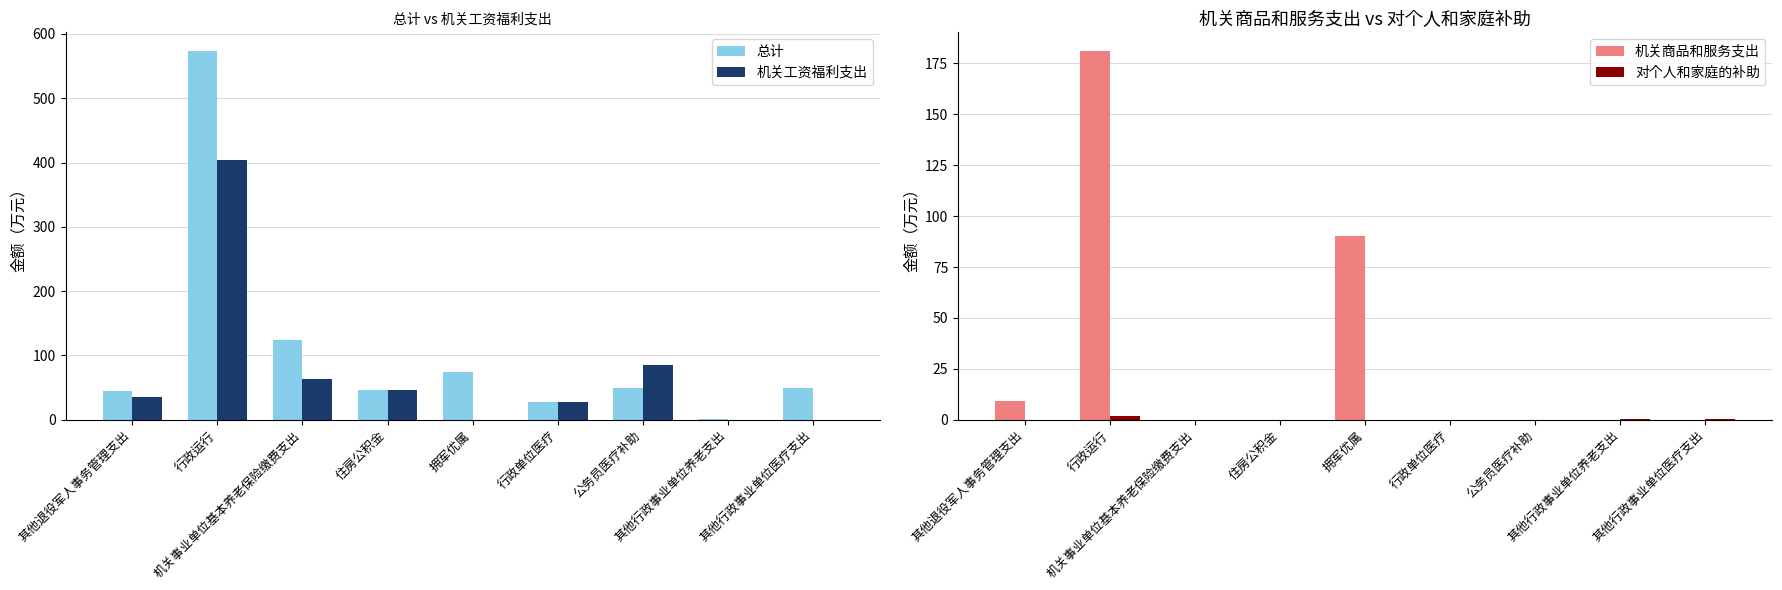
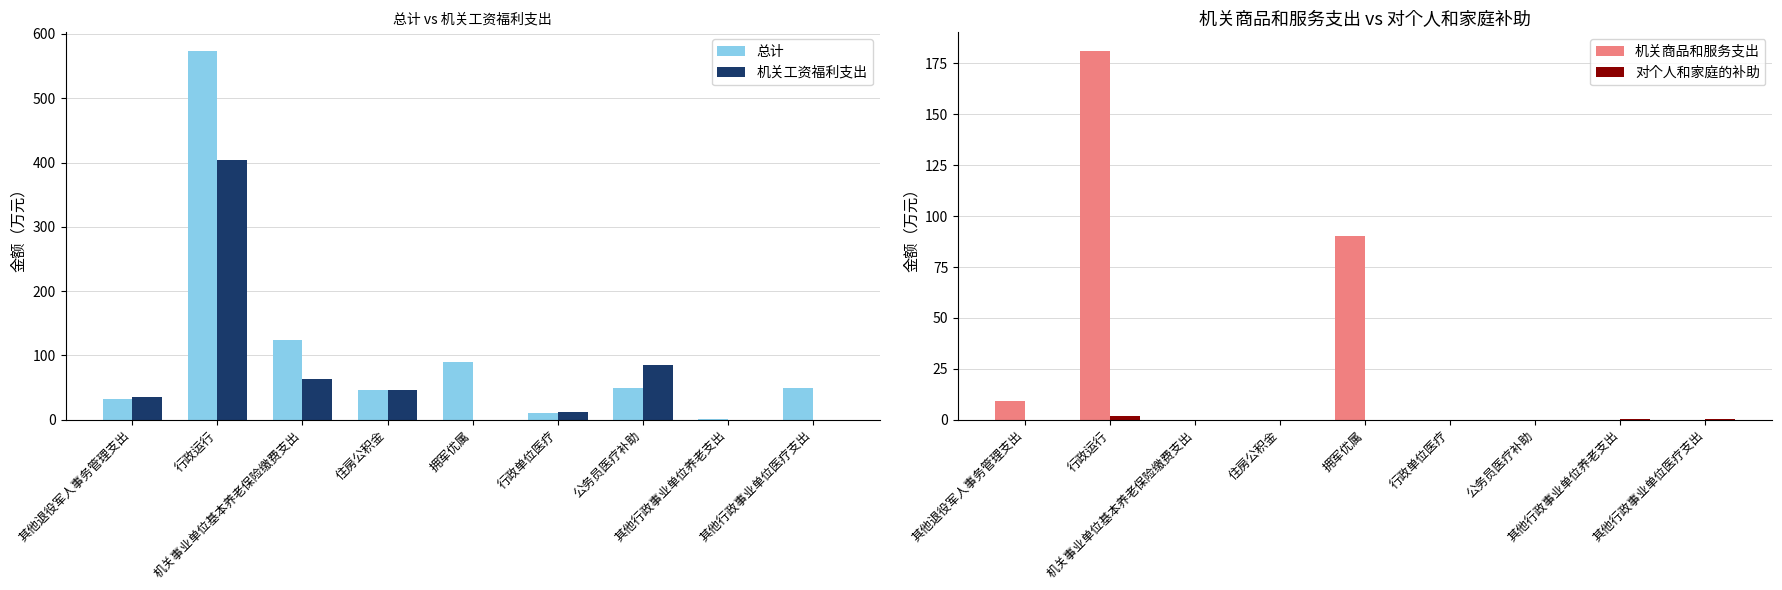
总计 vs 机关工资福利支出, 总计, 其他退役军人事务管理支出: 40 -> 30
总计 vs 机关工资福利支出, 总计, 拥军优属: 70 -> 90
总计 vs 机关工资福利支出, 总计, 行政单位医疗: 30 -> 10
总计 vs 机关工资福利支出, 机关工资福利支出, 行政单位医疗: 30 -> 10
